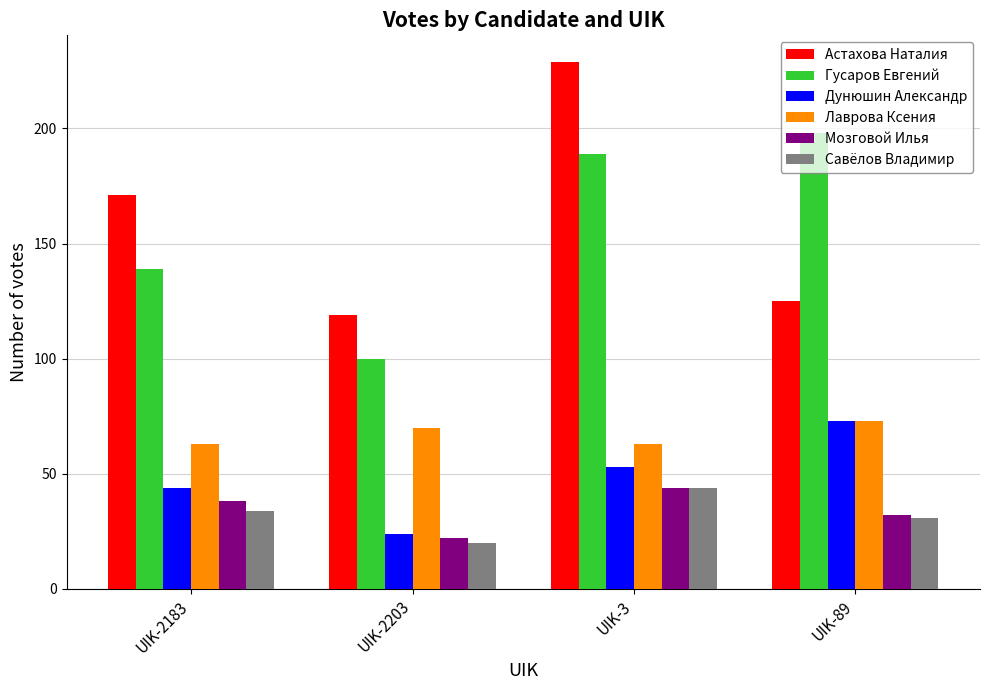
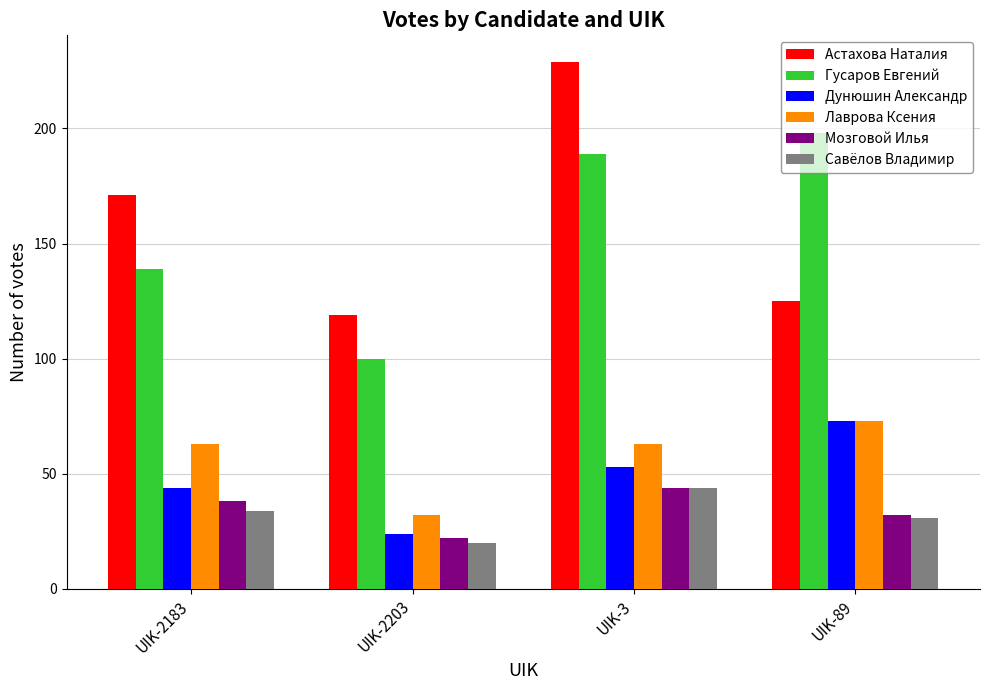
Лаврова Ксения, UIK-2203: 70 -> 32
